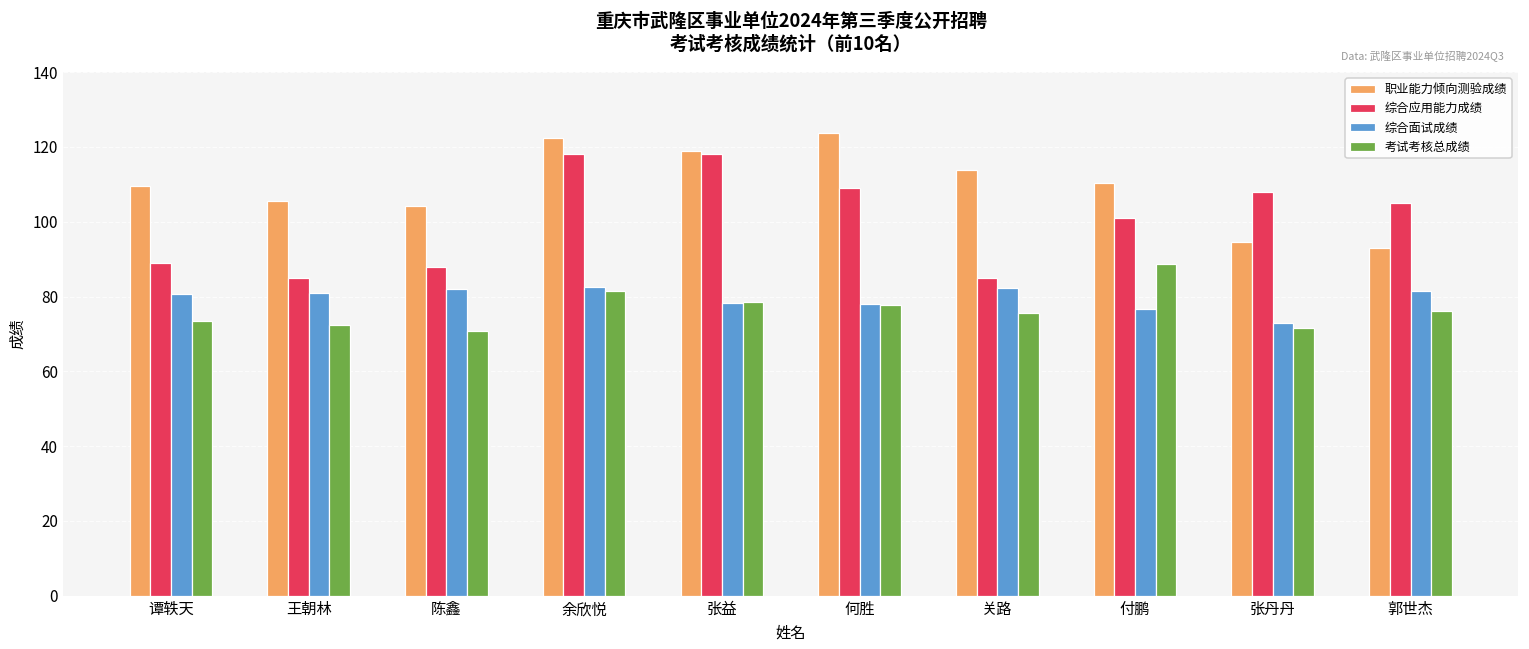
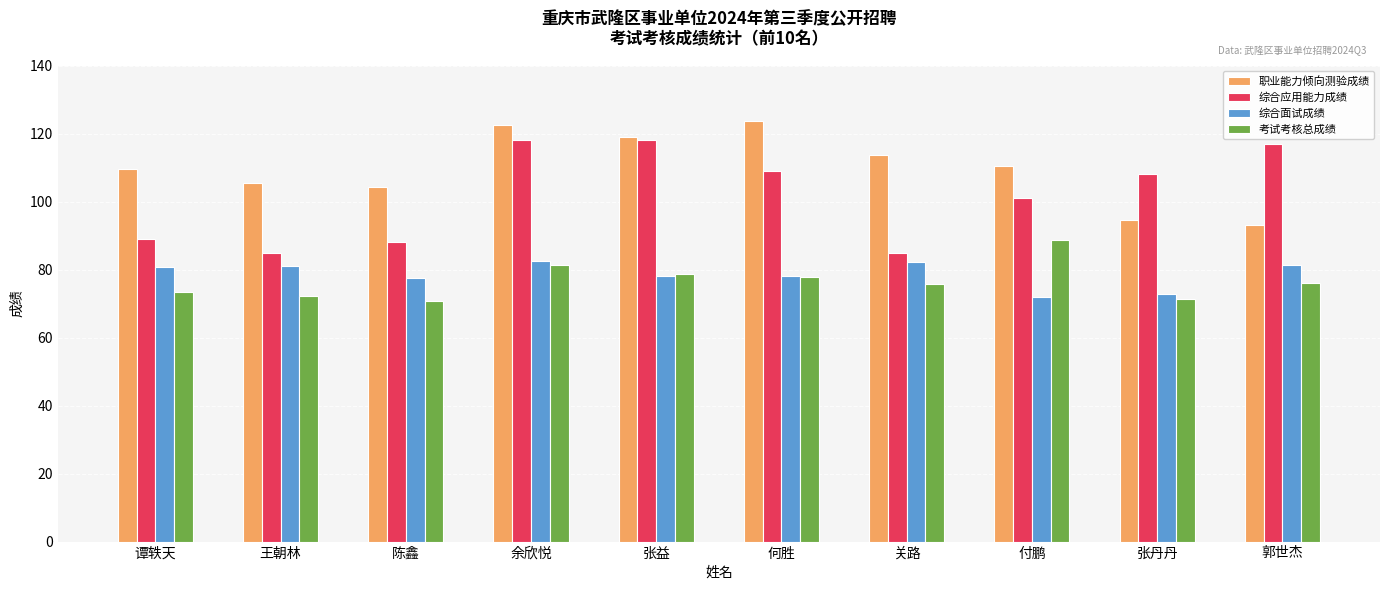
综合面试成绩, 陈鑫: 82 -> 77
综合面试成绩, 付鹏: 77 -> 72
综合应用能力成绩, 郭世杰: 105 -> 117
